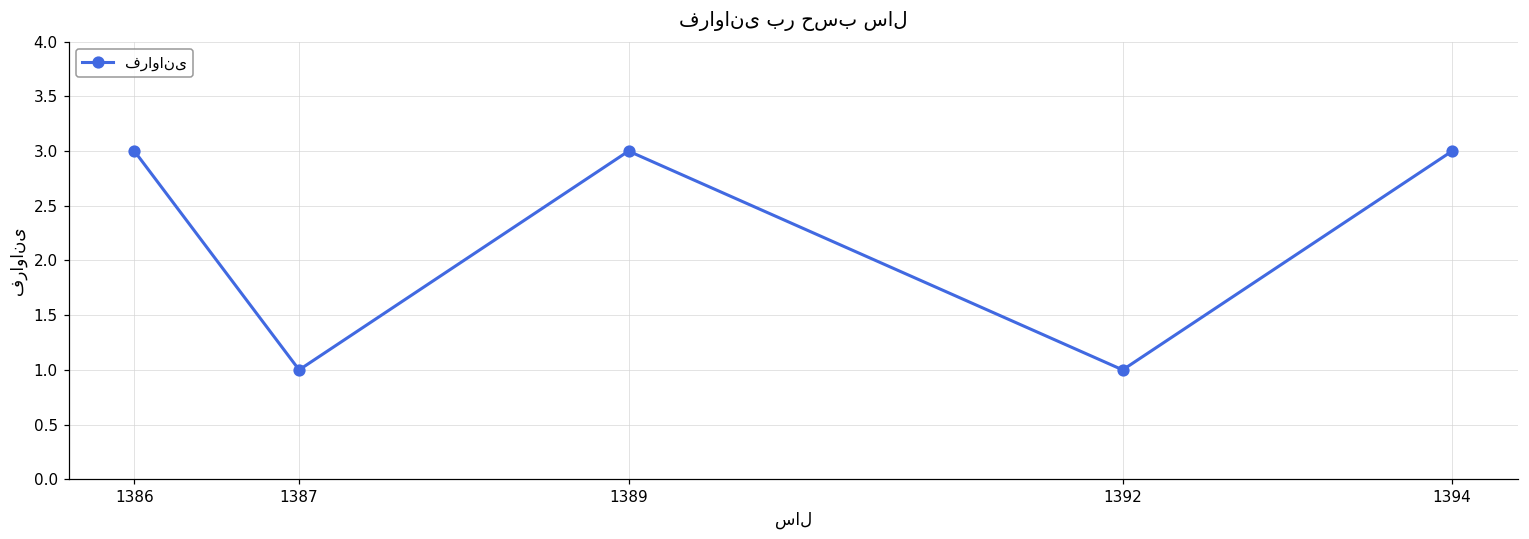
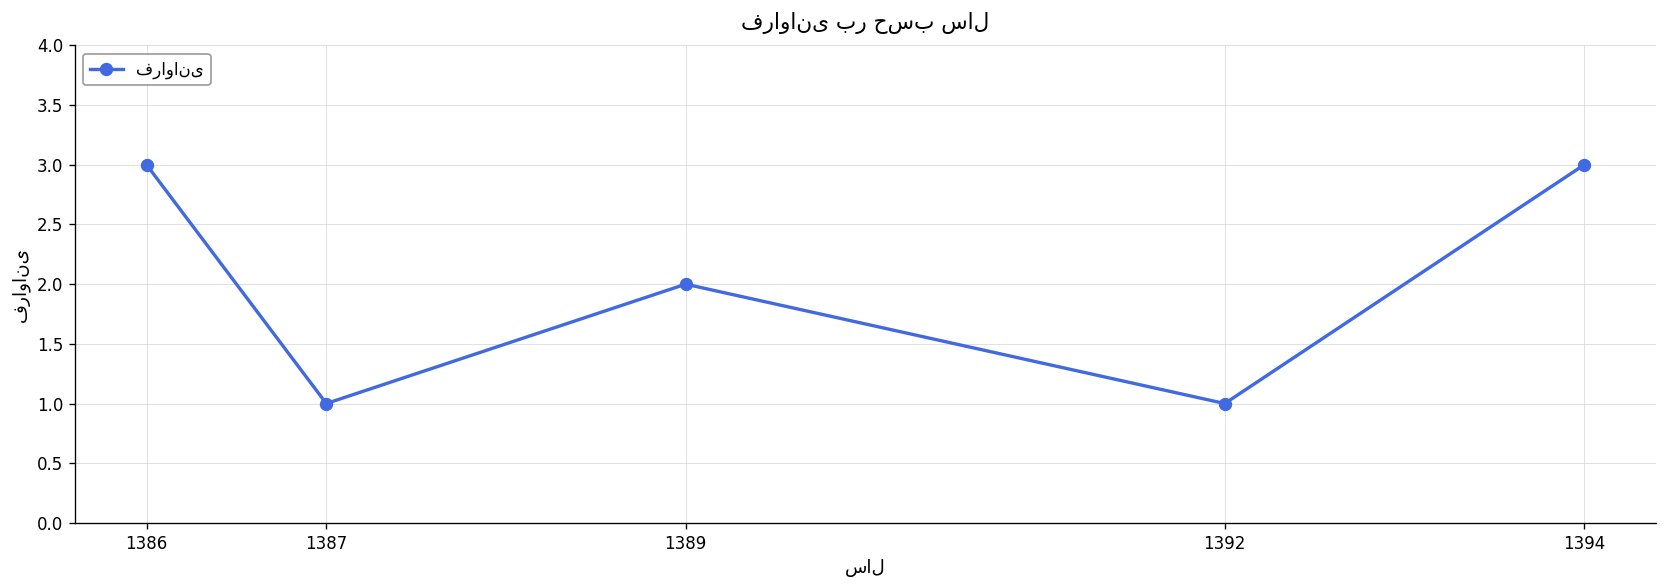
1389: 3 -> 2
